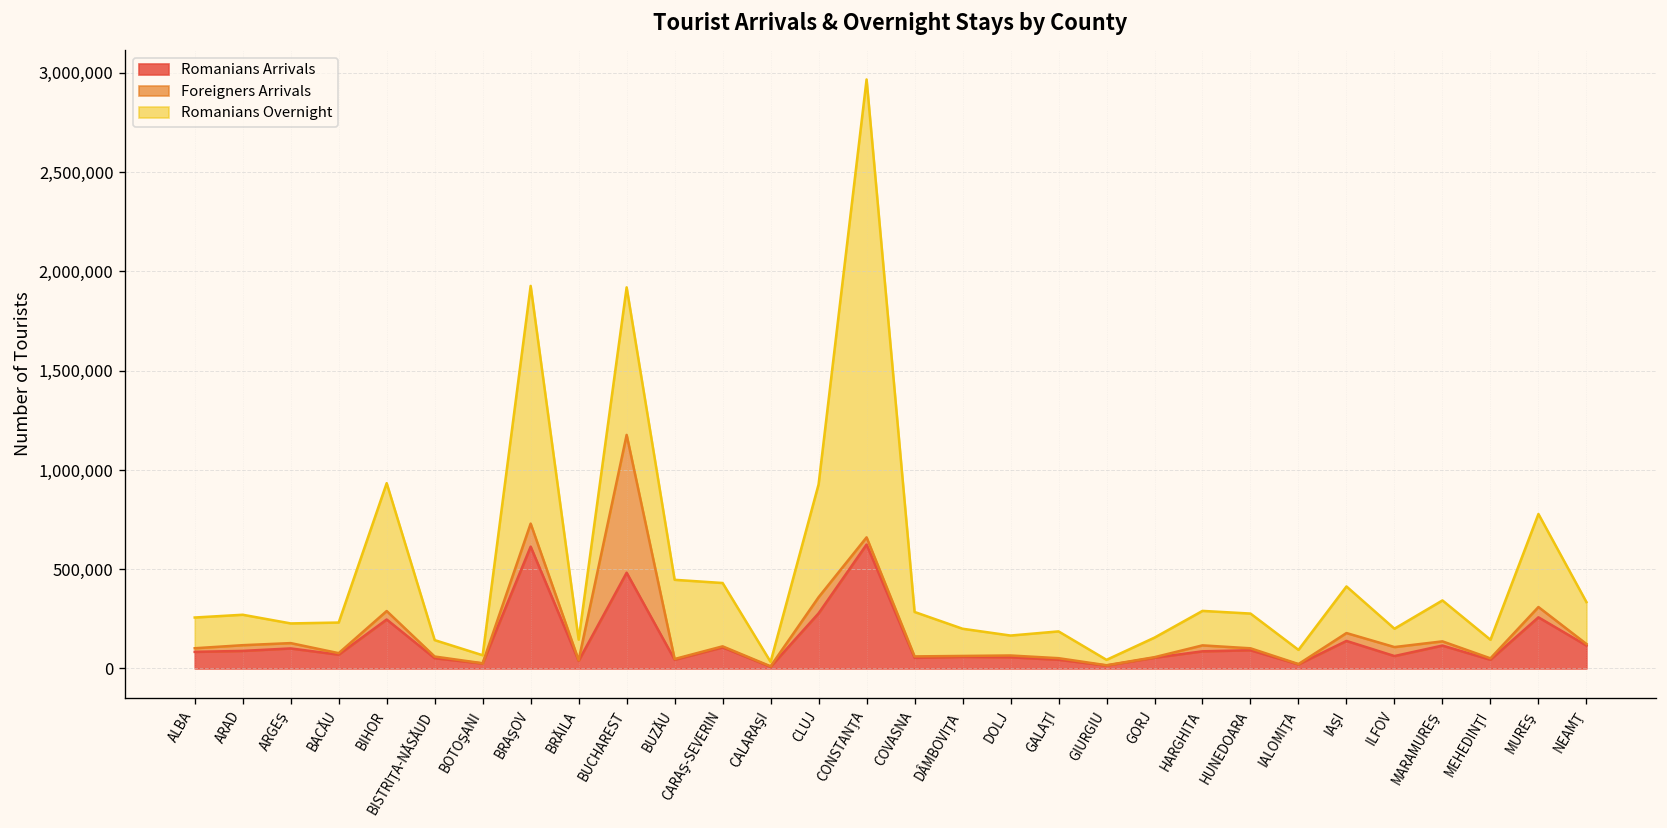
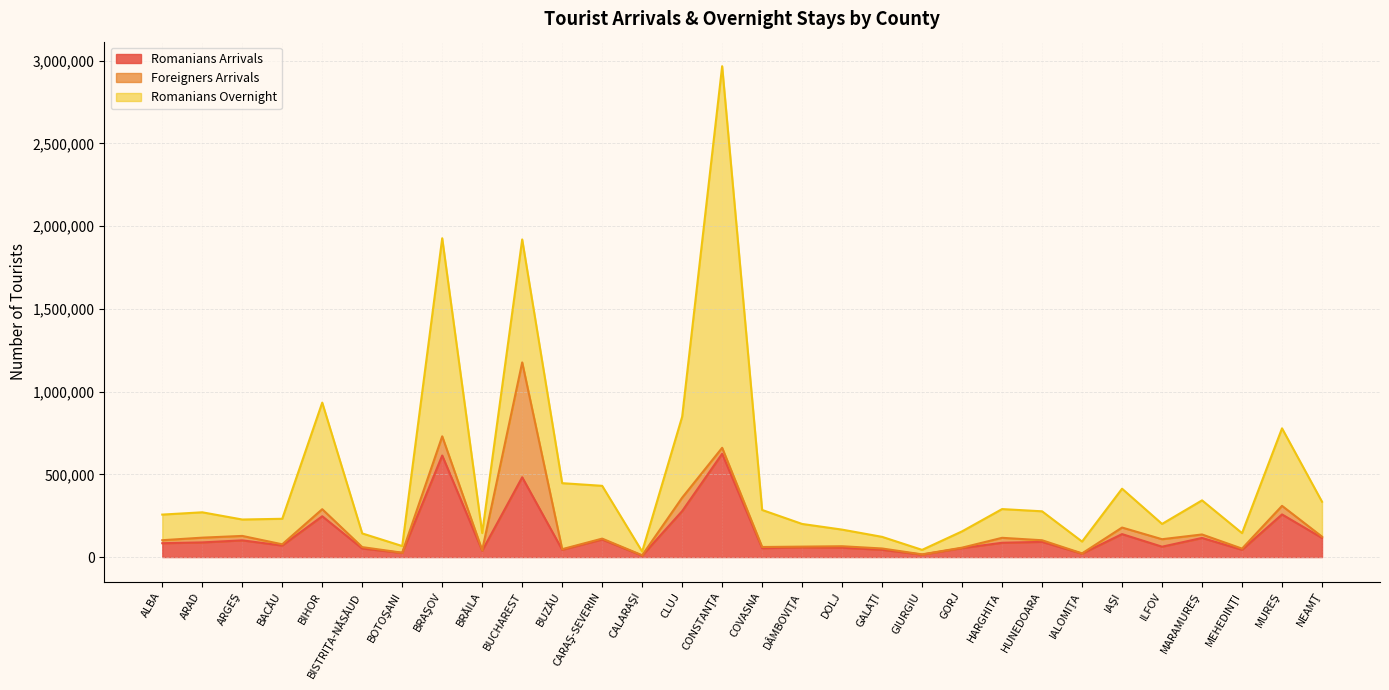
Romanians Overnight, CLUJ: 570,000 -> 490,000
Romanians Overnight, GALAŢI: 130,000 -> 70,000
